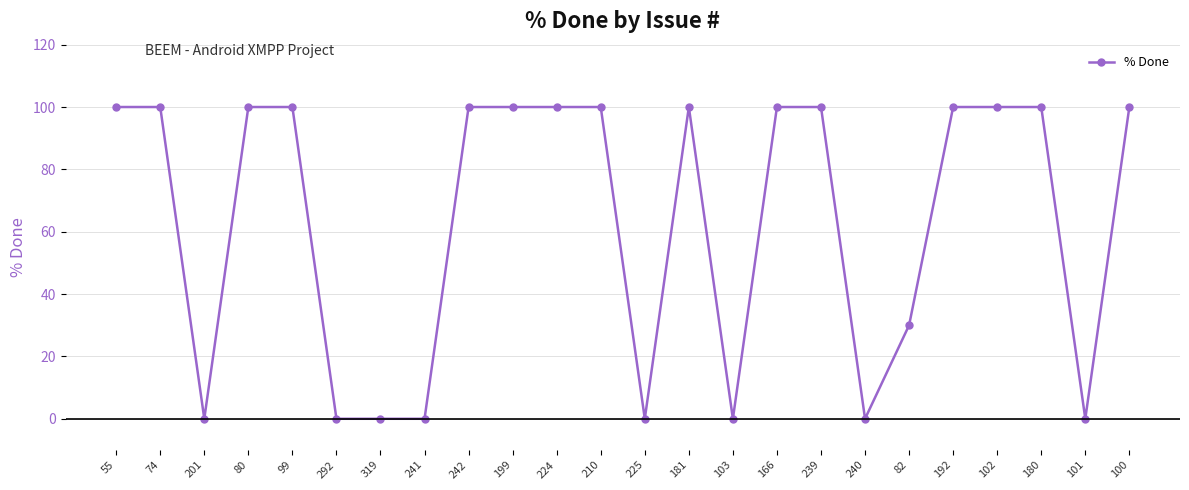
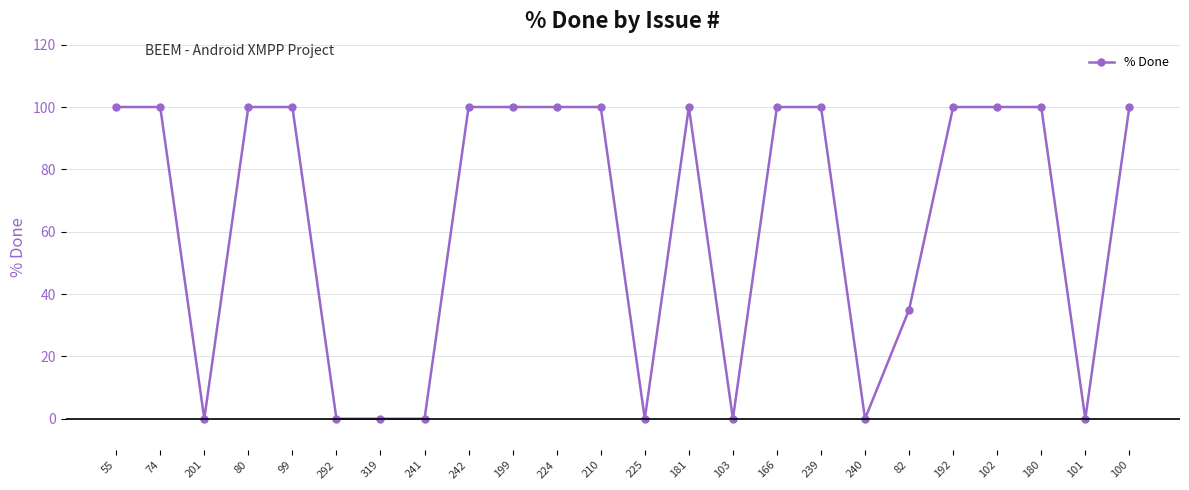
82: 30 -> 35
